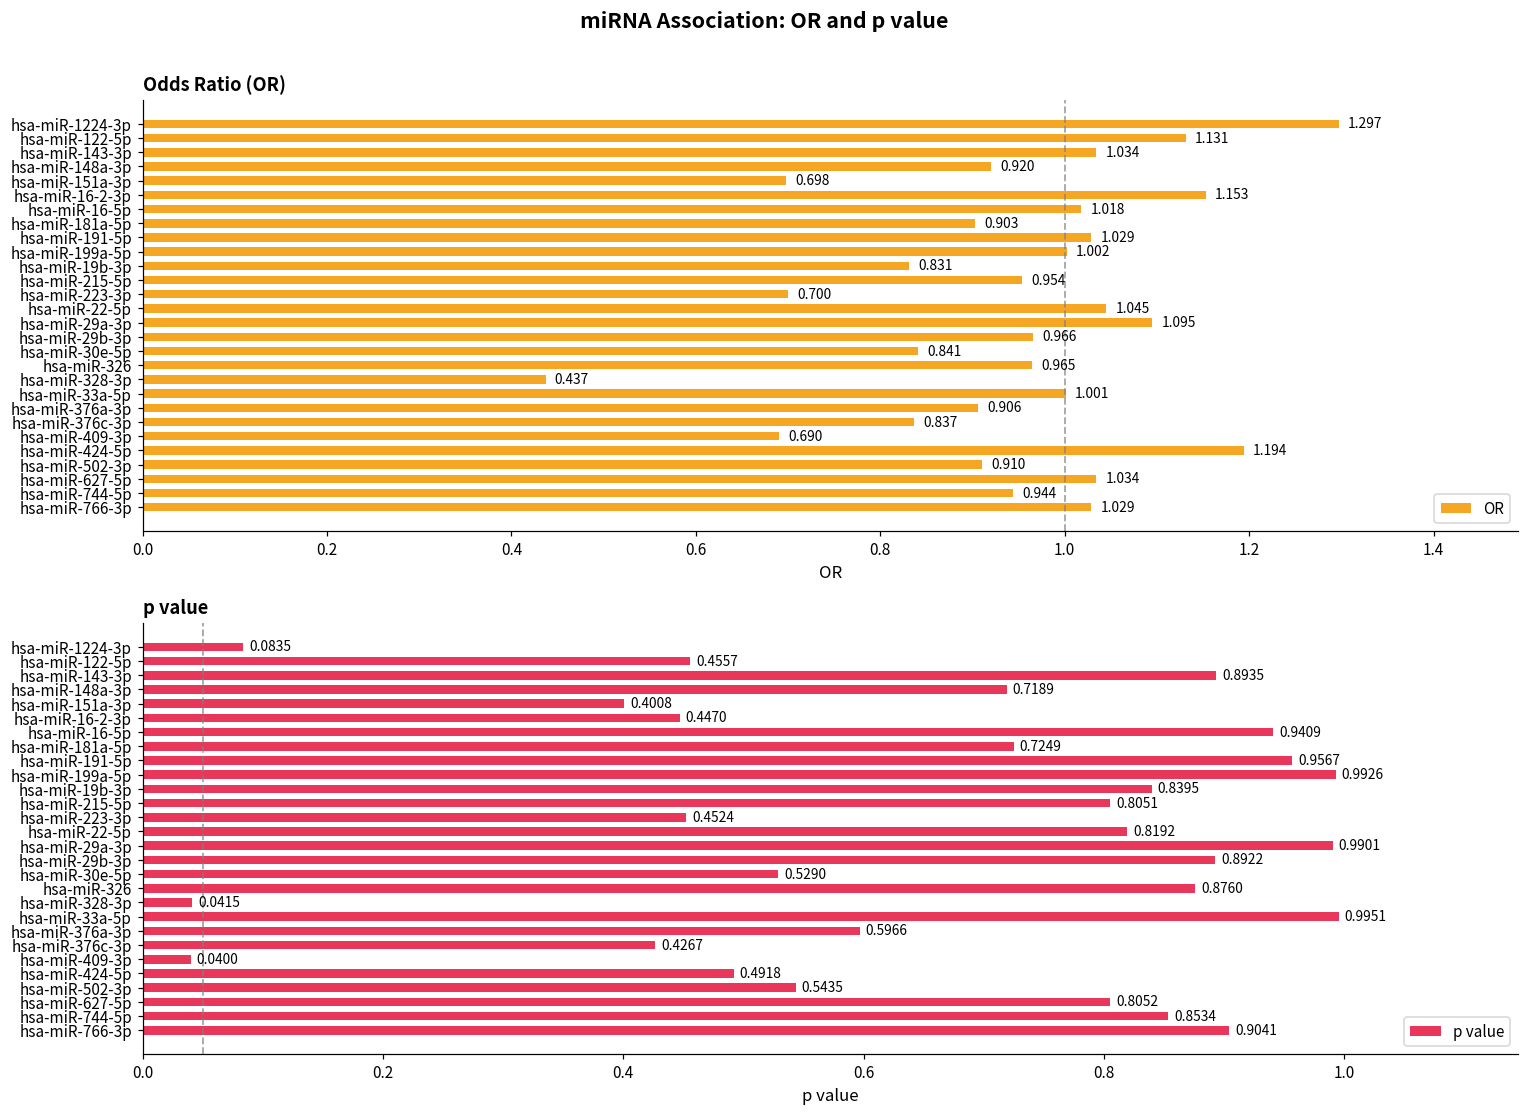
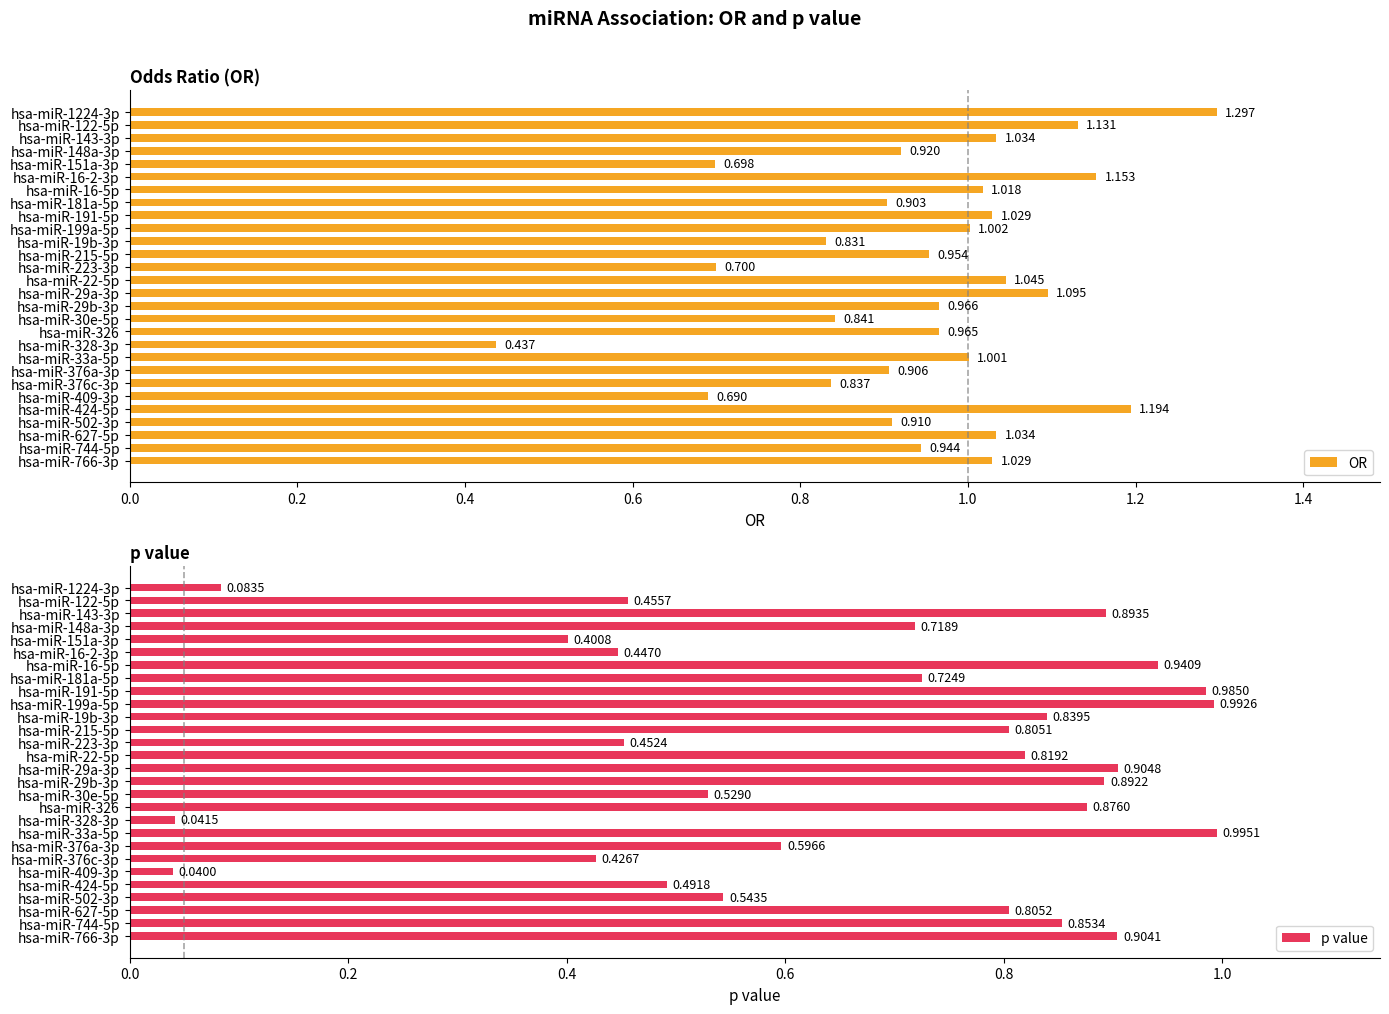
p value, hsa-miR-191-5p: 0.9567 -> 0.9850
p value, hsa-miR-29a-3p: 0.9901 -> 0.9048
